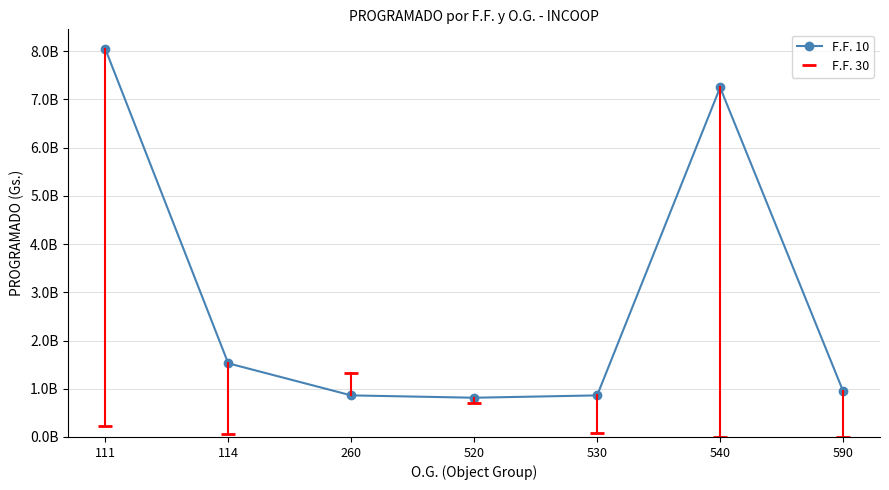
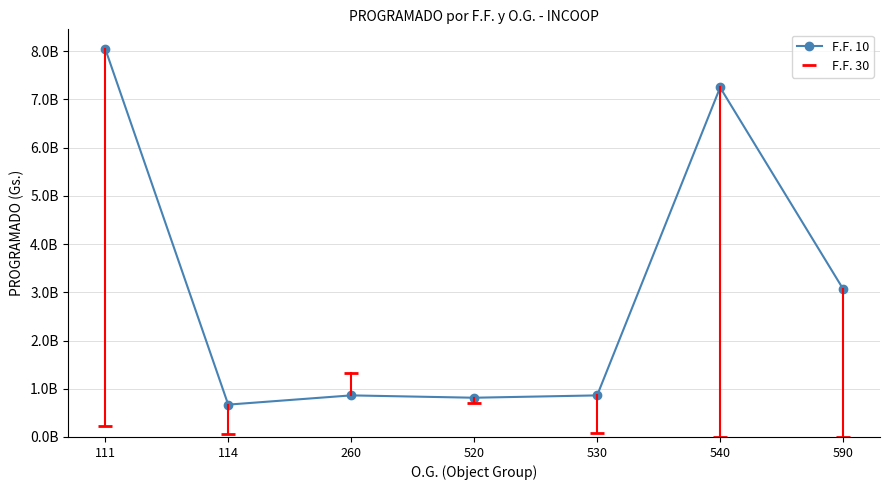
F.F. 10, 114: 1500000000 -> 700000000
F.F. 10, 590: 1000000000 -> 3100000000
